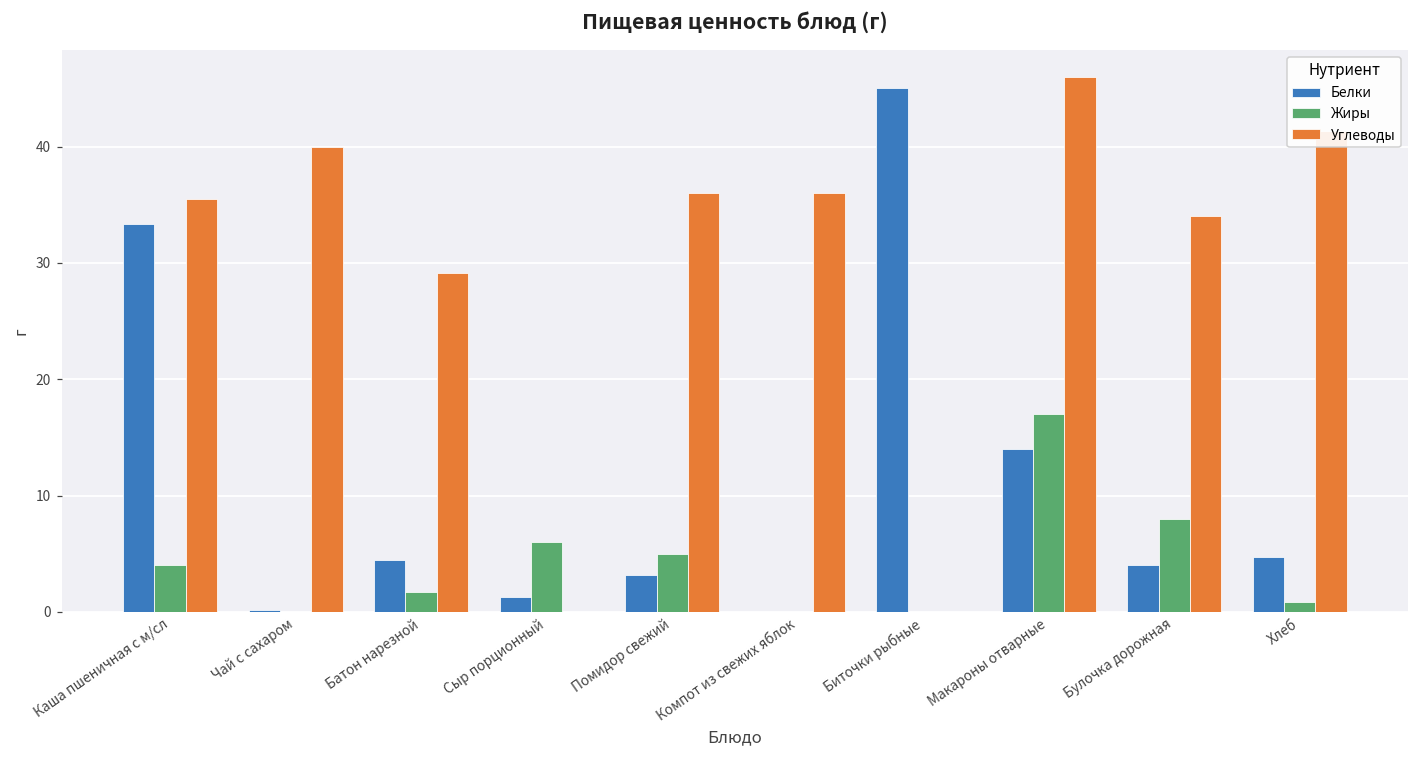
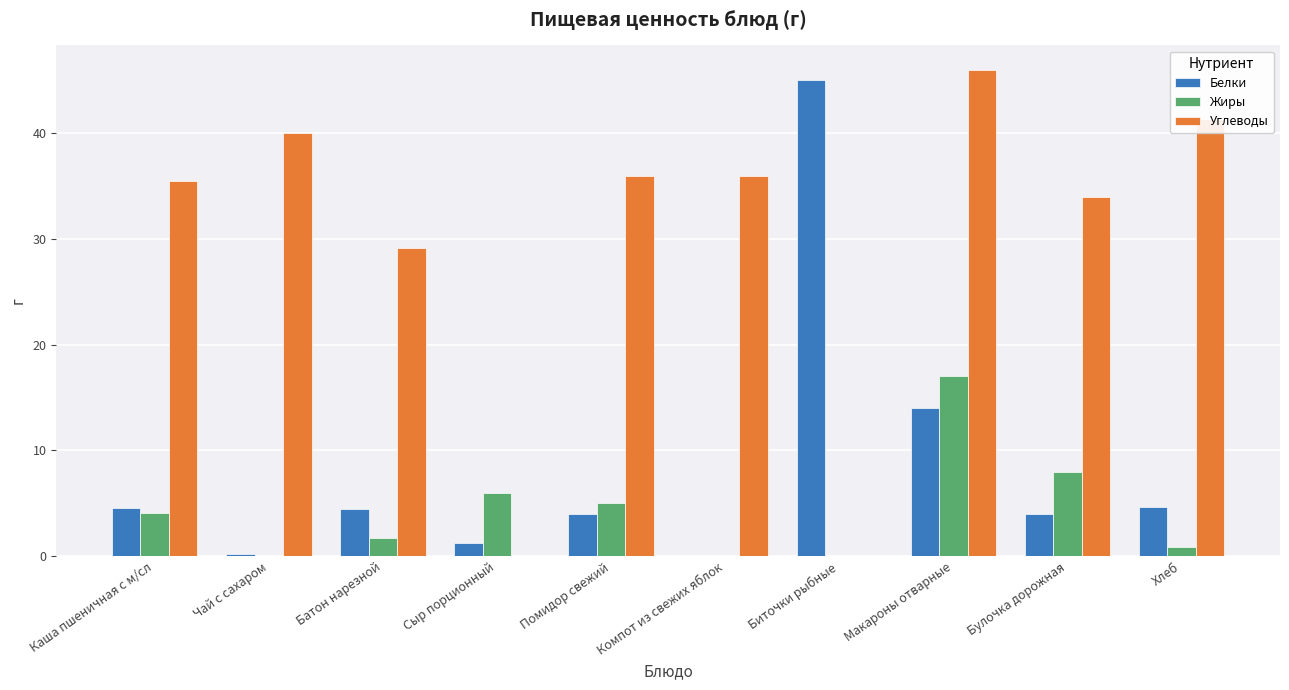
Белки, Каша пшеничная с м/сл: 33.4 -> 4.5
Белки, Помидор свежий: 3.2 -> 4.0
